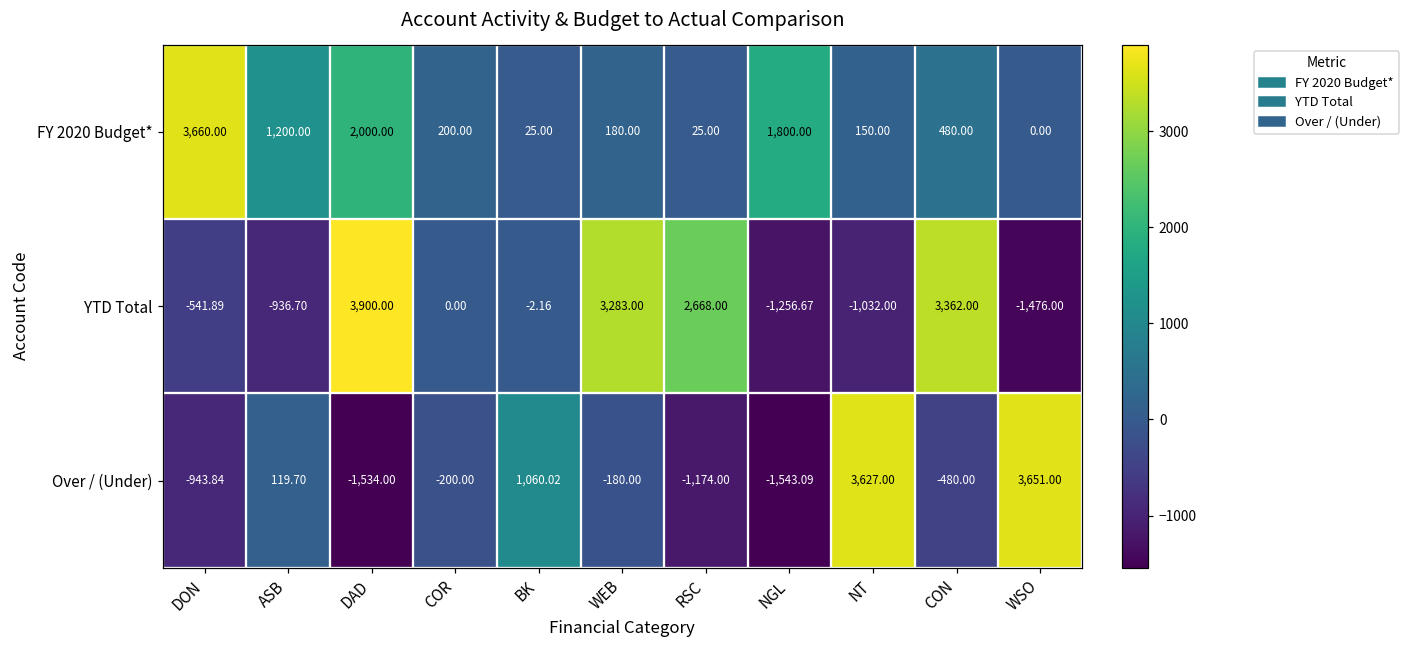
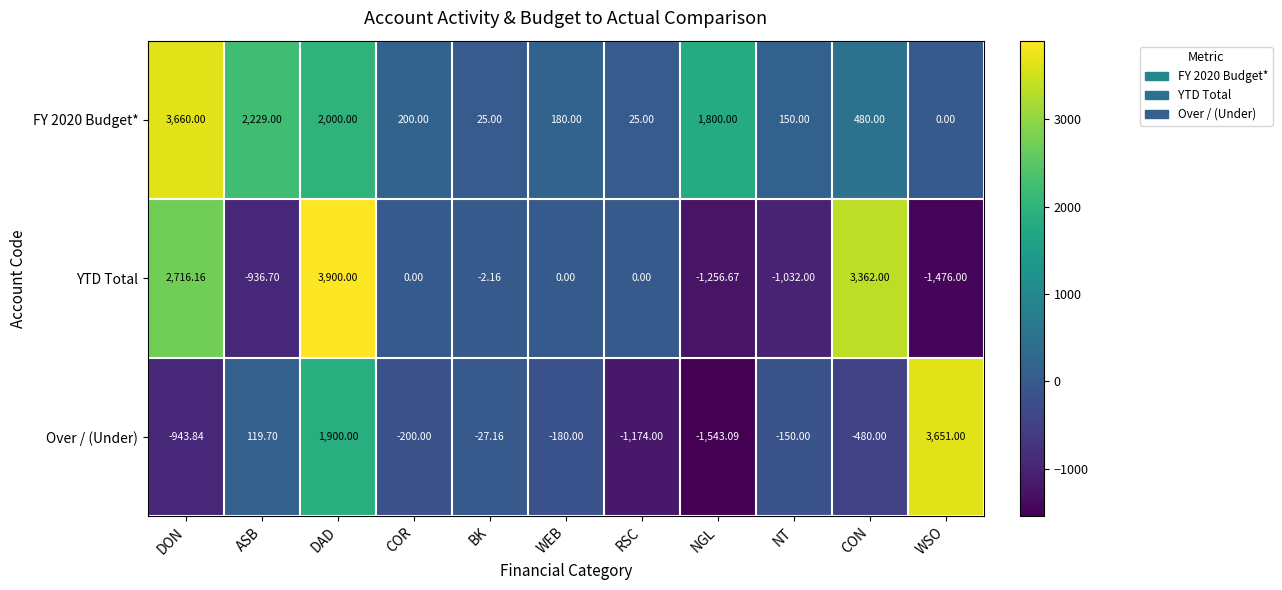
FY 2020 Budget*, ASB: 1,200.00 -> 2,229.00
YTD Total, DON: -541.89 -> 2,716.16
YTD Total, WEB: 3,283.00 -> 0.00
YTD Total, RSC: 2,668.00 -> 0.00
Over / (Under), DAD: -1,534.00 -> 1,900.00
Over / (Under), BK: 1,060.02 -> -27.16
Over / (Under), NT: 3,627.00 -> -150.00
